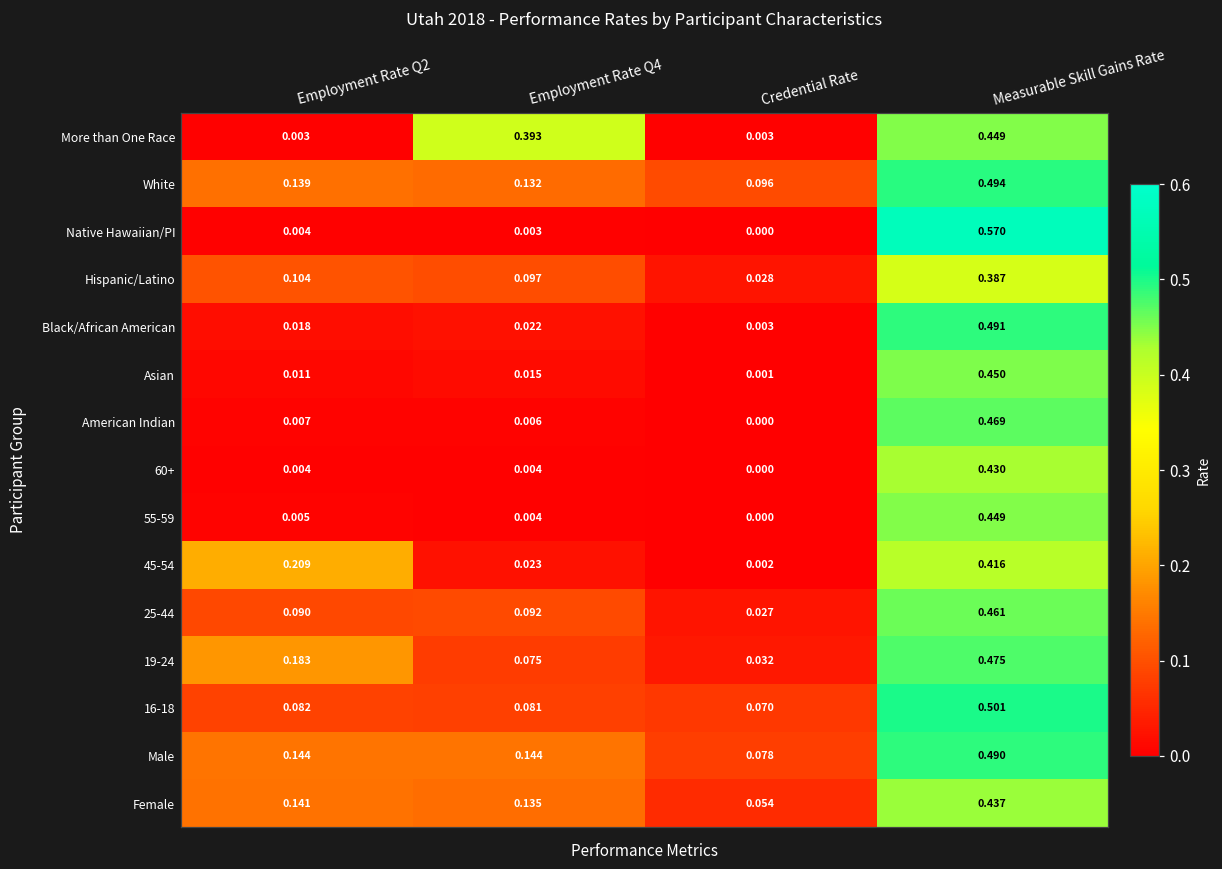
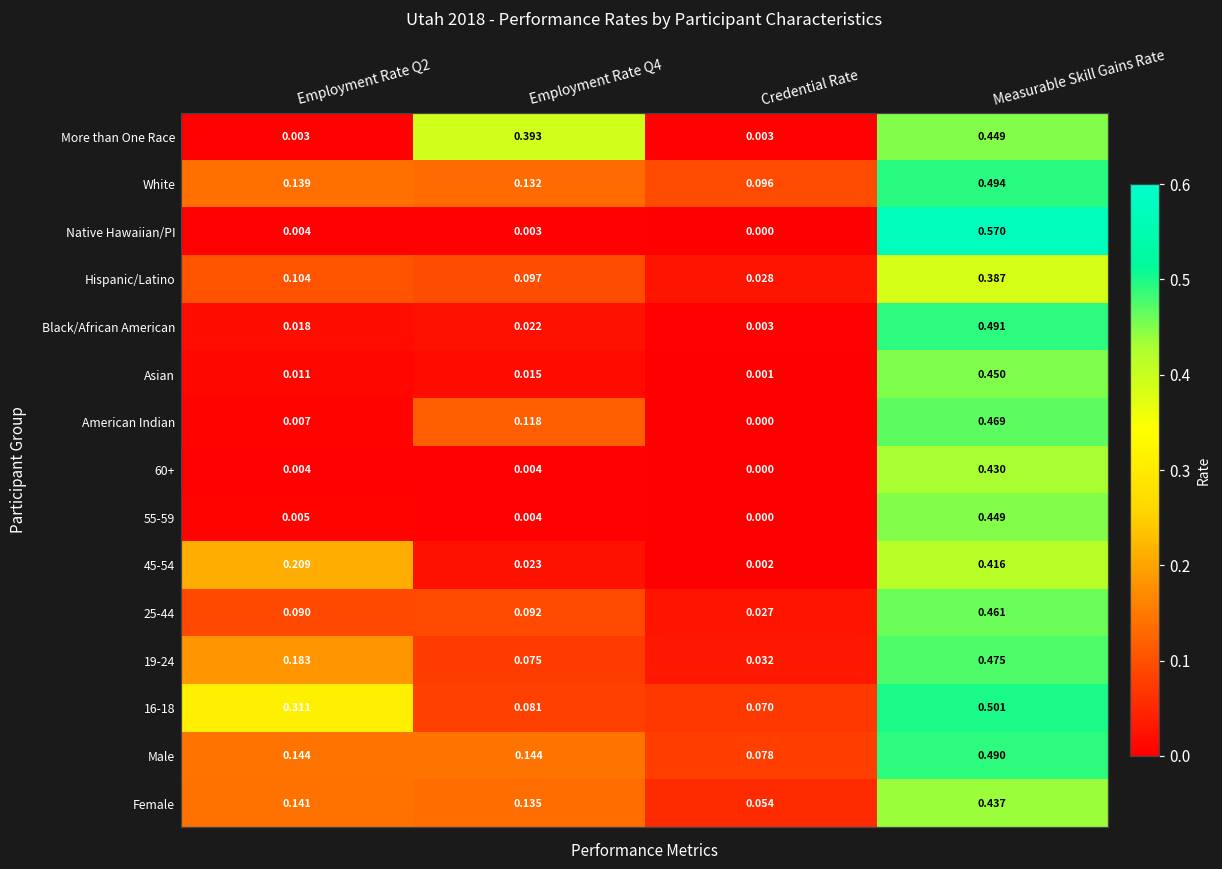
American Indian, Employment Rate Q4: 0.006 -> 0.118
16-18, Employment Rate Q2: 0.082 -> 0.311
